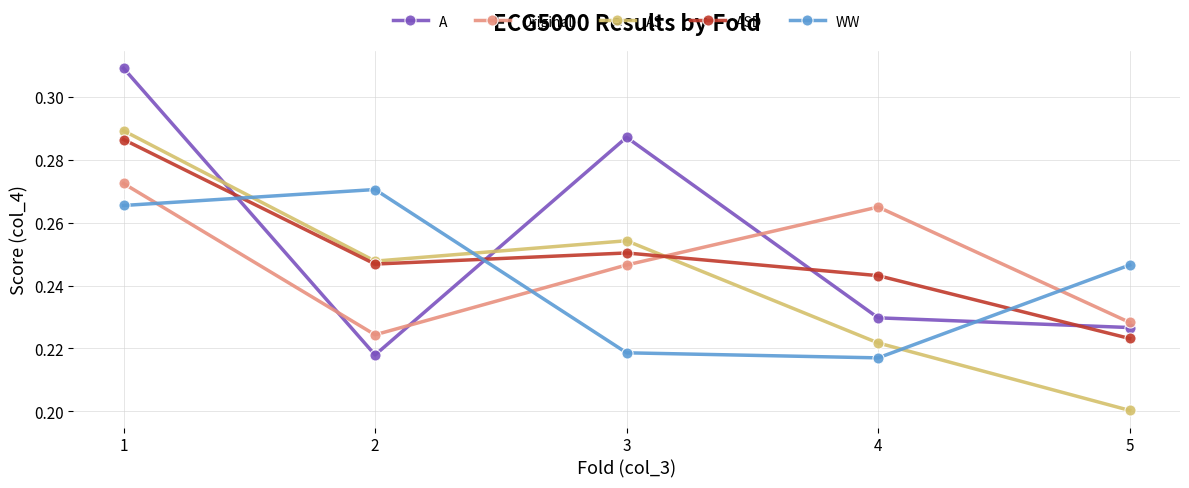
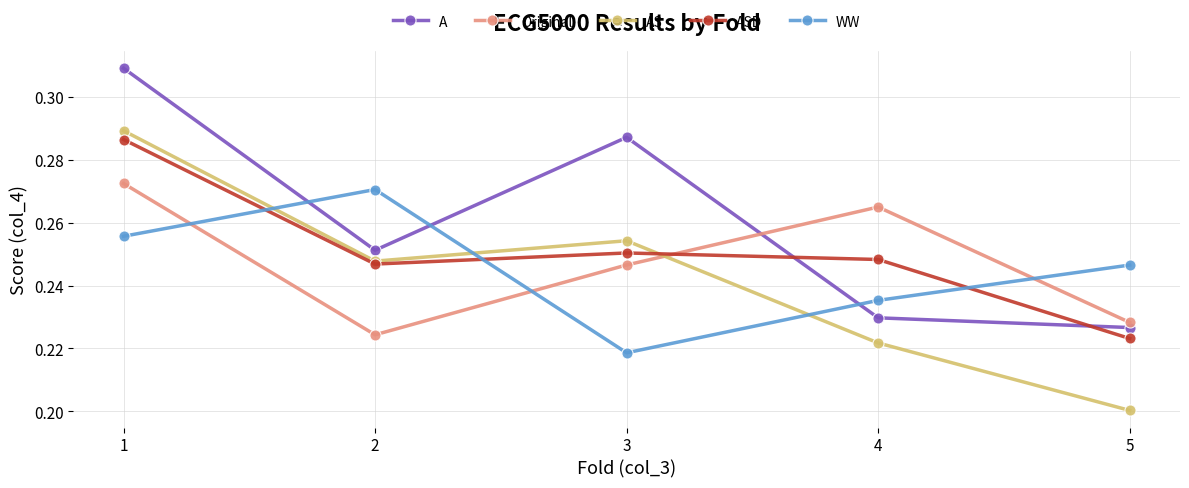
WW, 1: 0.265 -> 0.256
A, 2: 0.218 -> 0.251
ASD, 4: 0.243 -> 0.248
WW, 4: 0.217 -> 0.235
